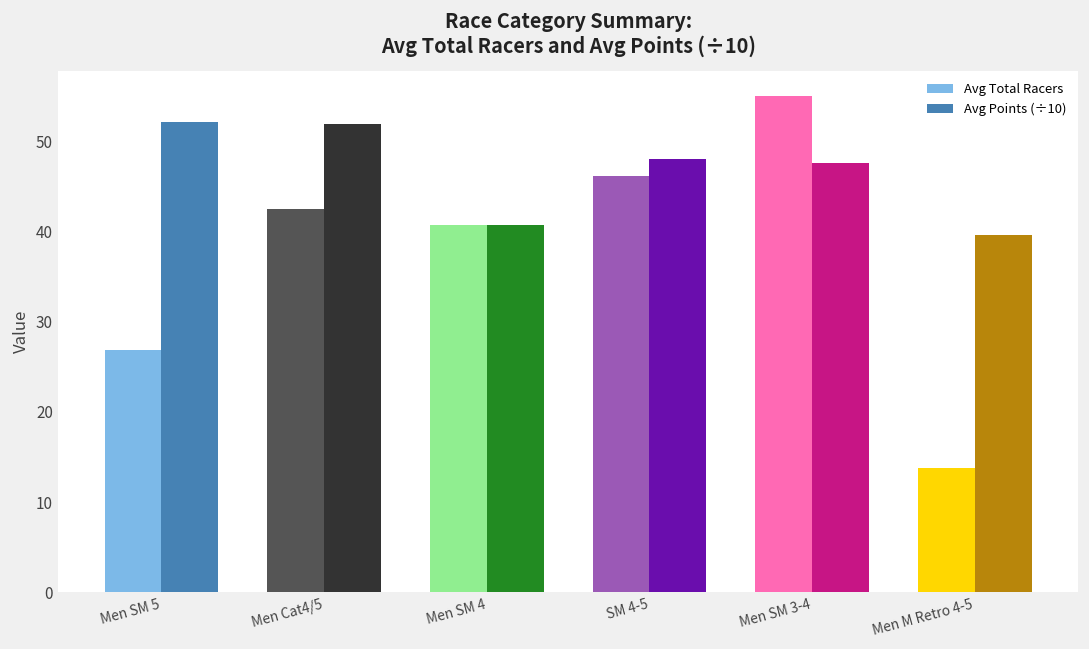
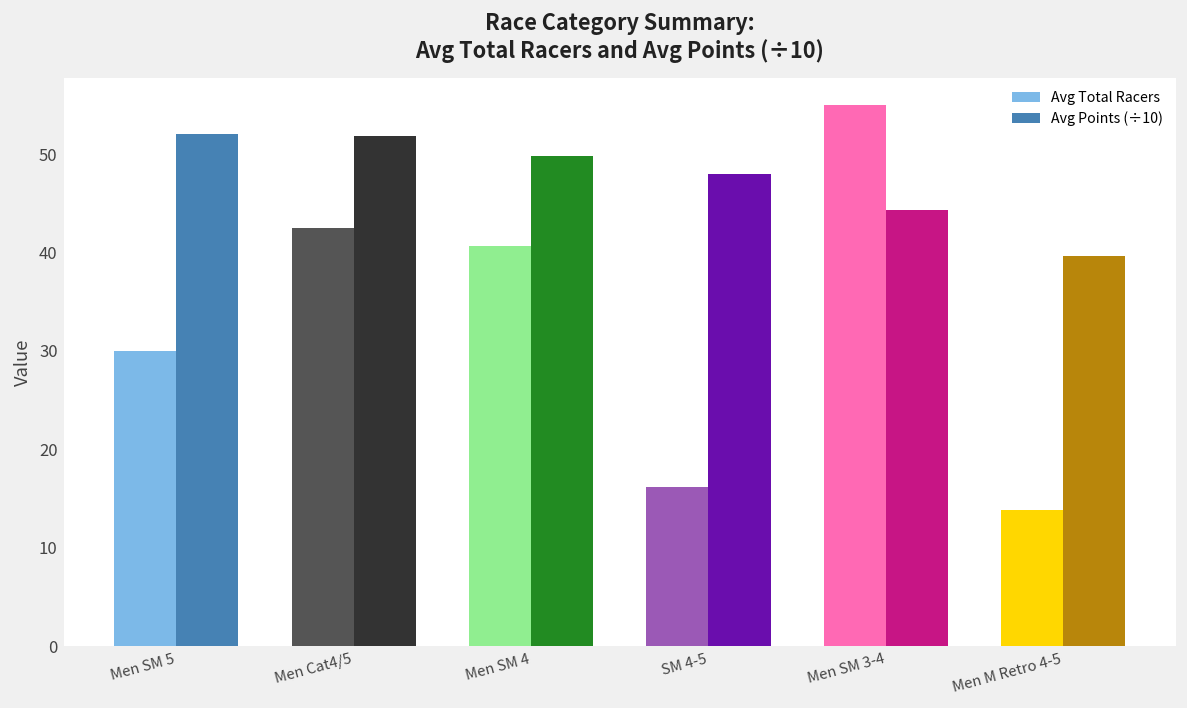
Avg Total Racers, Men SM 5: 27 -> 30
Avg Points (÷10), Men SM 4: 41 -> 50
Avg Total Racers, SM 4-5: 46 -> 16
Avg Points (÷10), Men SM 3-4: 48 -> 44
